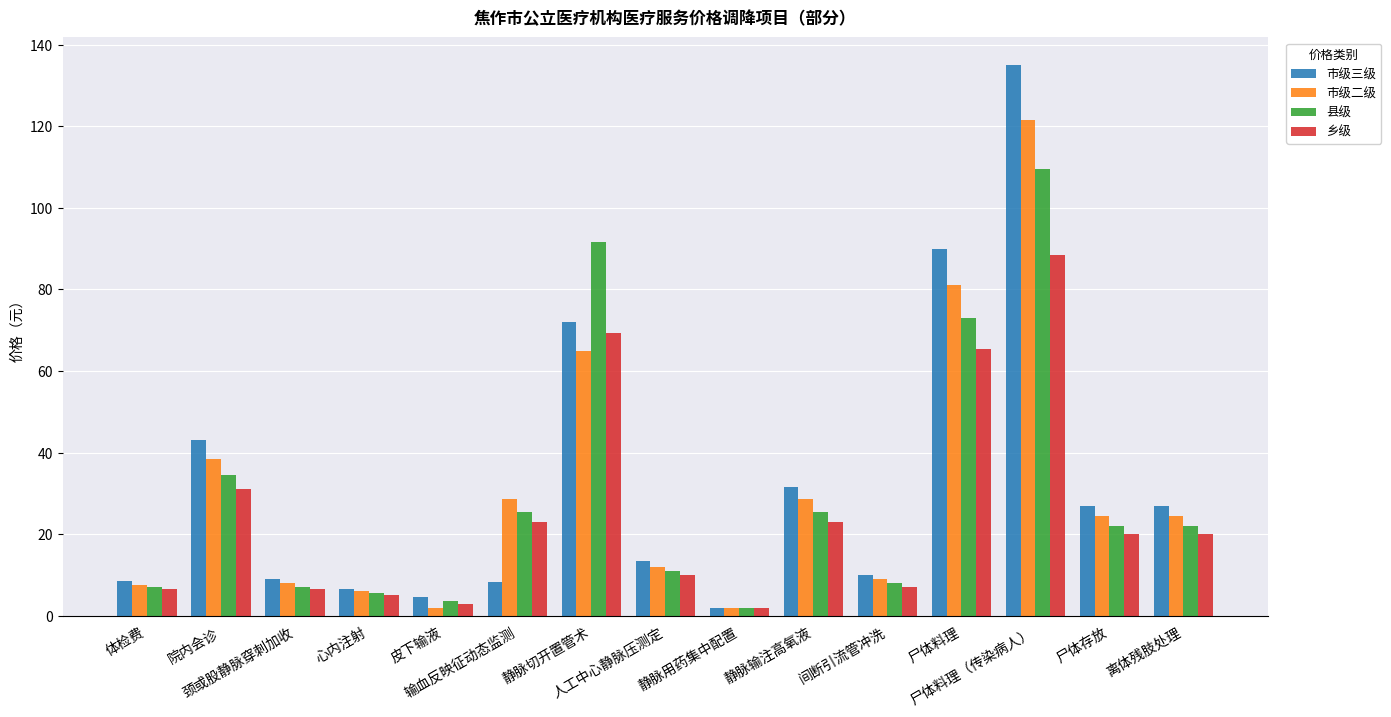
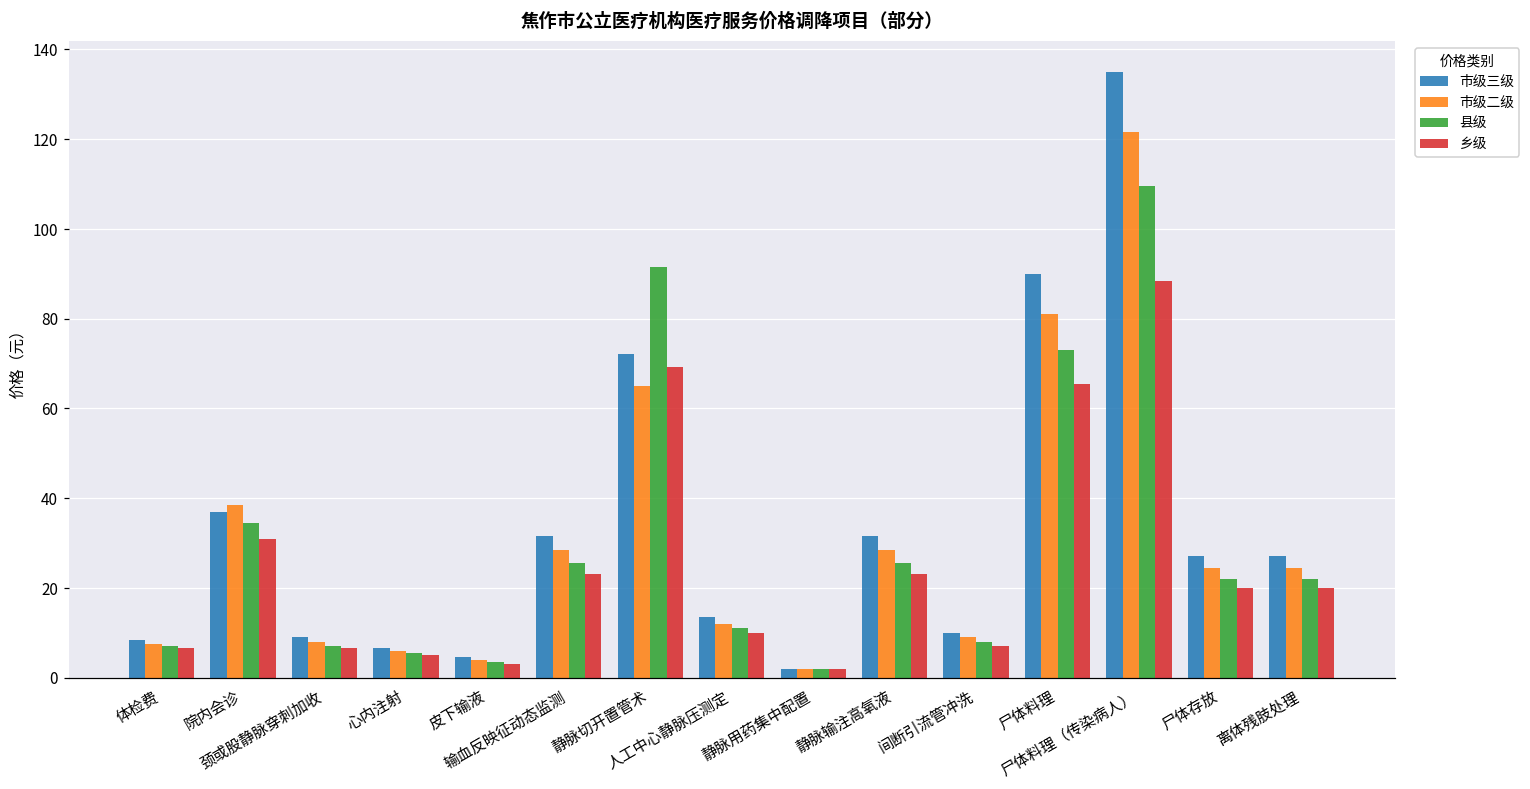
市级三级, 院内会诊: 43 -> 37
市级二级, 皮下输液: 2 -> 4
市级三级, 输血反映征动态监测: 8 -> 32
